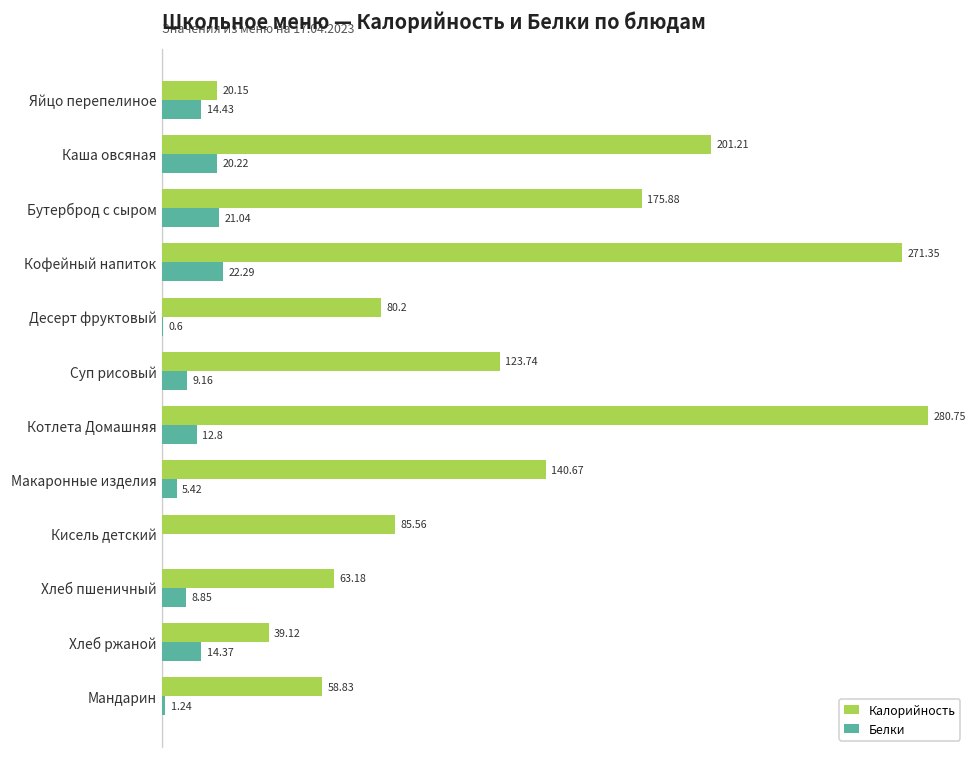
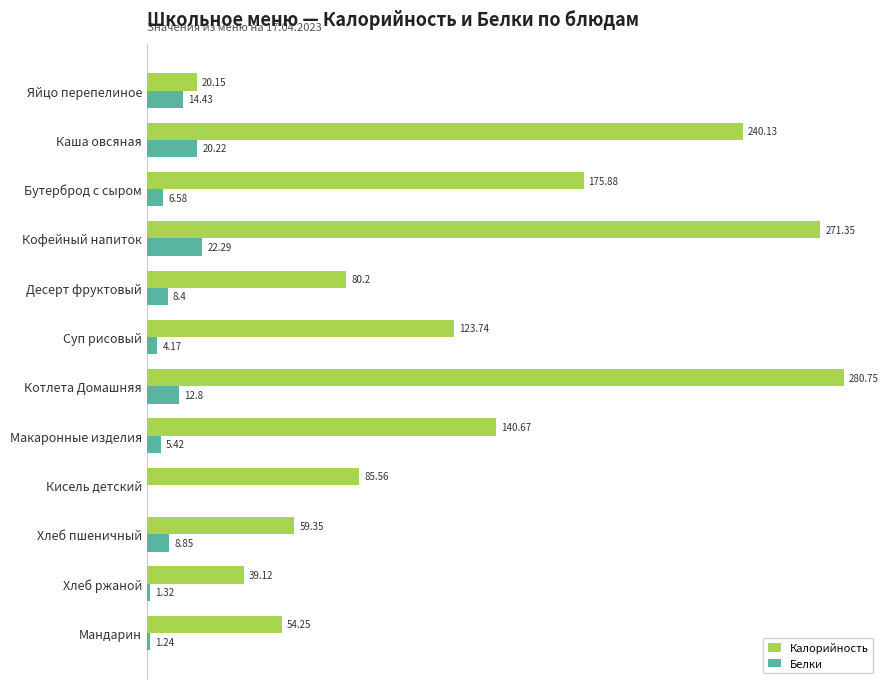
Калорийность, Каша овсяная: 201.21 -> 240.13
Белки, Бутерброд с сыром: 21.04 -> 6.58
Белки, Десерт фруктовый: 0.6 -> 8.4
Белки, Суп рисовый: 9.16 -> 4.17
Калорийность, Хлеб пшеничный: 63.18 -> 59.35
Белки, Хлеб ржаной: 14.37 -> 1.32
Калорийность, Мандарин: 58.83 -> 54.25
